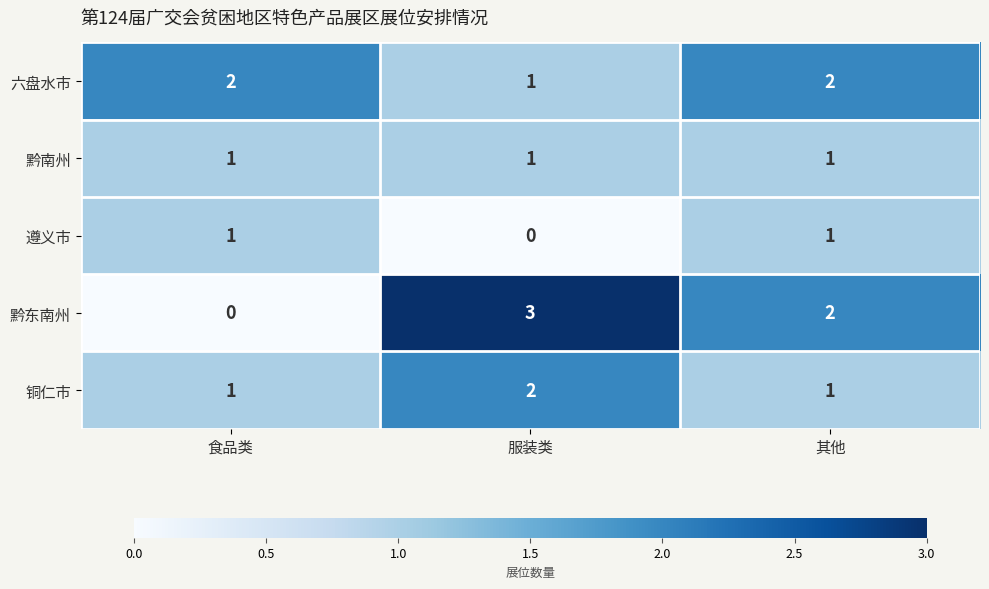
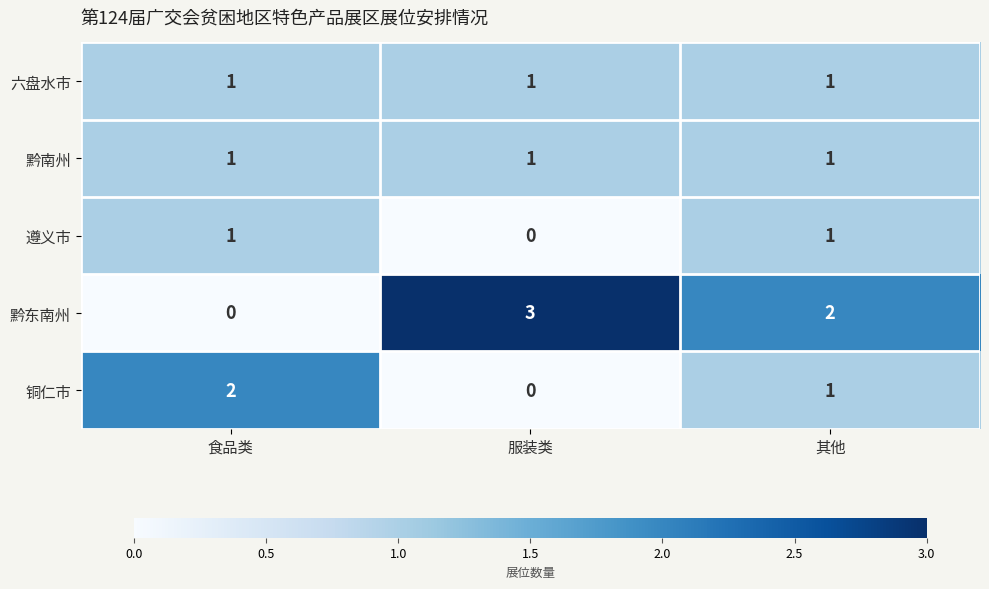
六盘水市, 食品类: 2 -> 1
六盘水市, 其他: 2 -> 1
铜仁市, 食品类: 1 -> 2
铜仁市, 服装类: 2 -> 0
